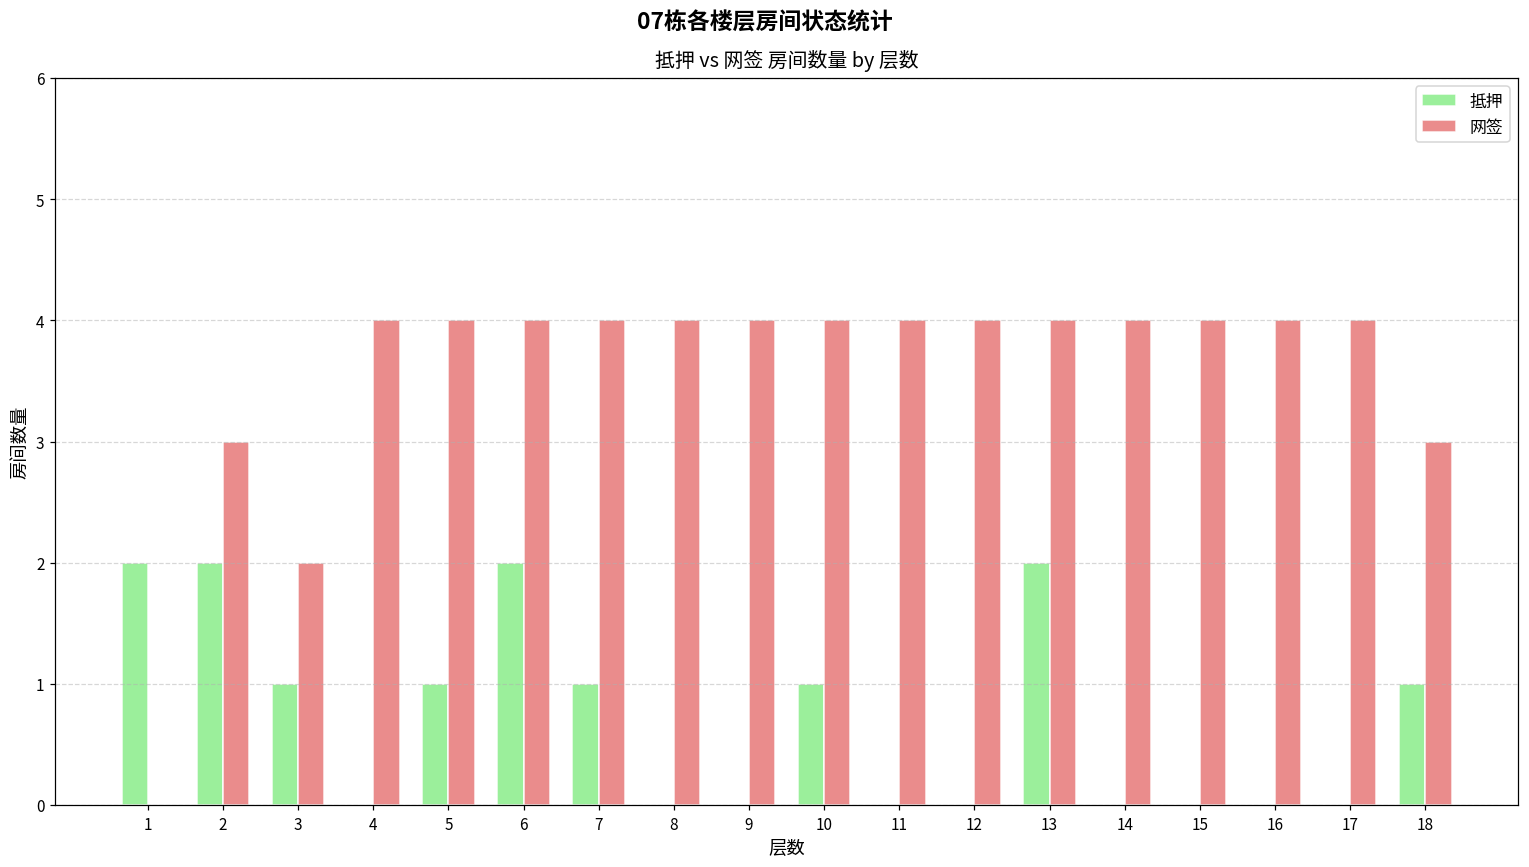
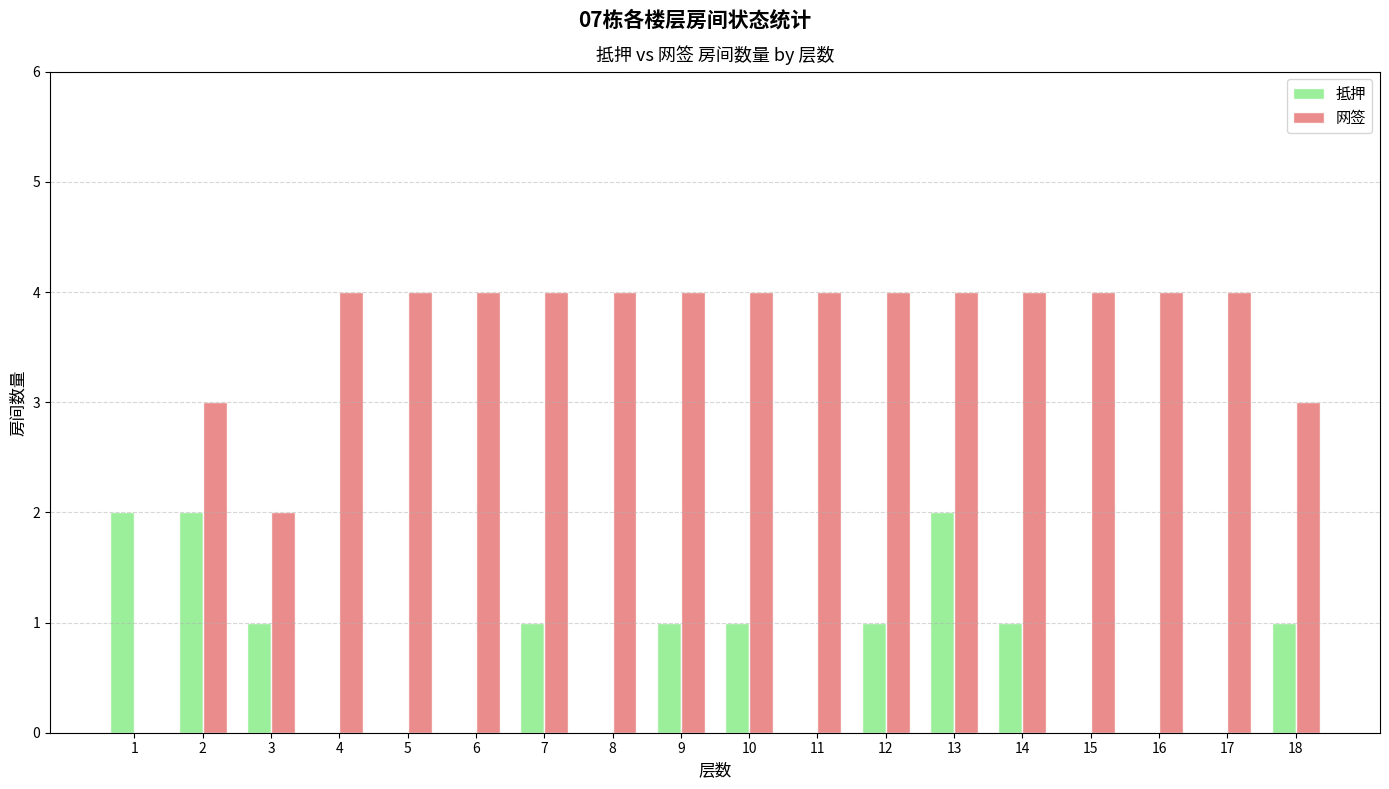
抵押, 5: 1 -> 0
抵押, 6: 2 -> 0
抵押, 9: 0 -> 1
抵押, 12: 0 -> 1
抵押, 14: 0 -> 1
